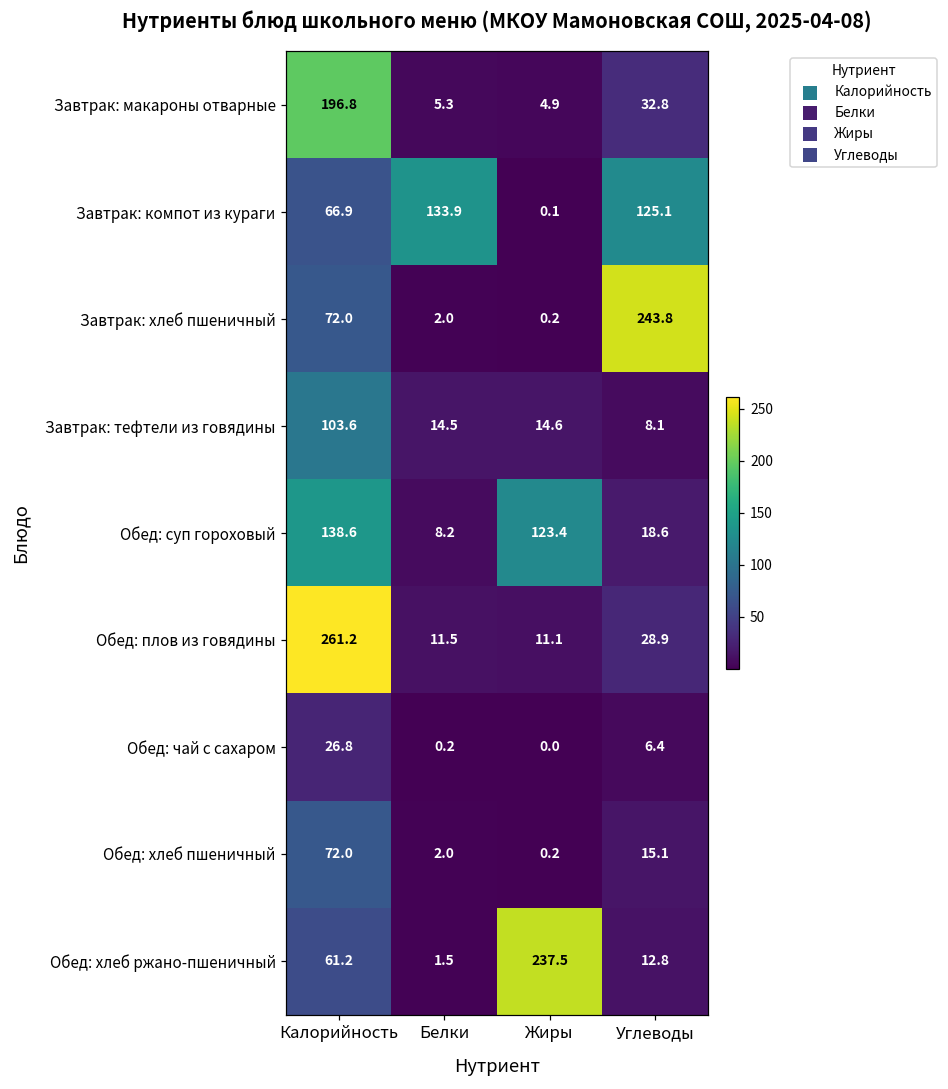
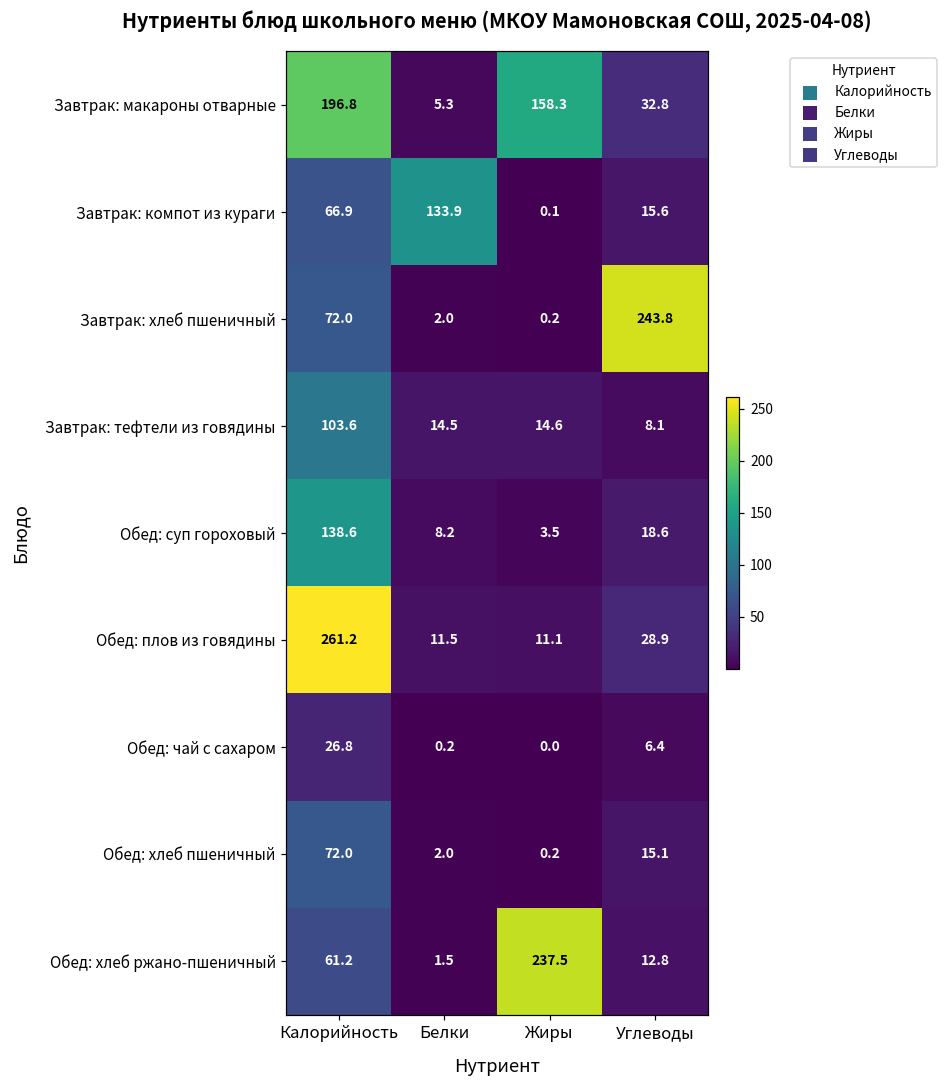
Завтрак: макароны отварные, Жиры: 4.9 -> 158.3
Завтрак: компот из кураги, Углеводы: 125.1 -> 15.6
Обед: суп гороховый, Жиры: 123.4 -> 3.5
